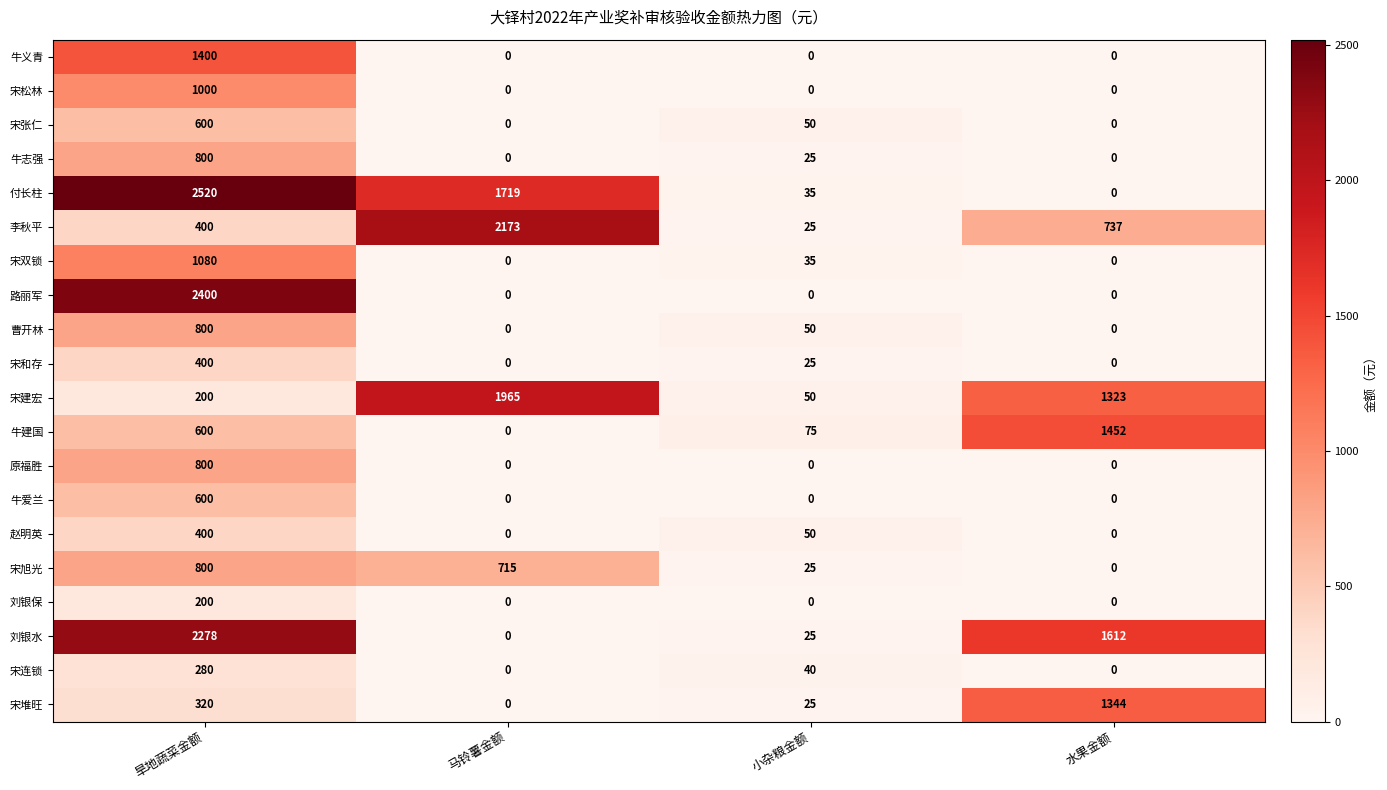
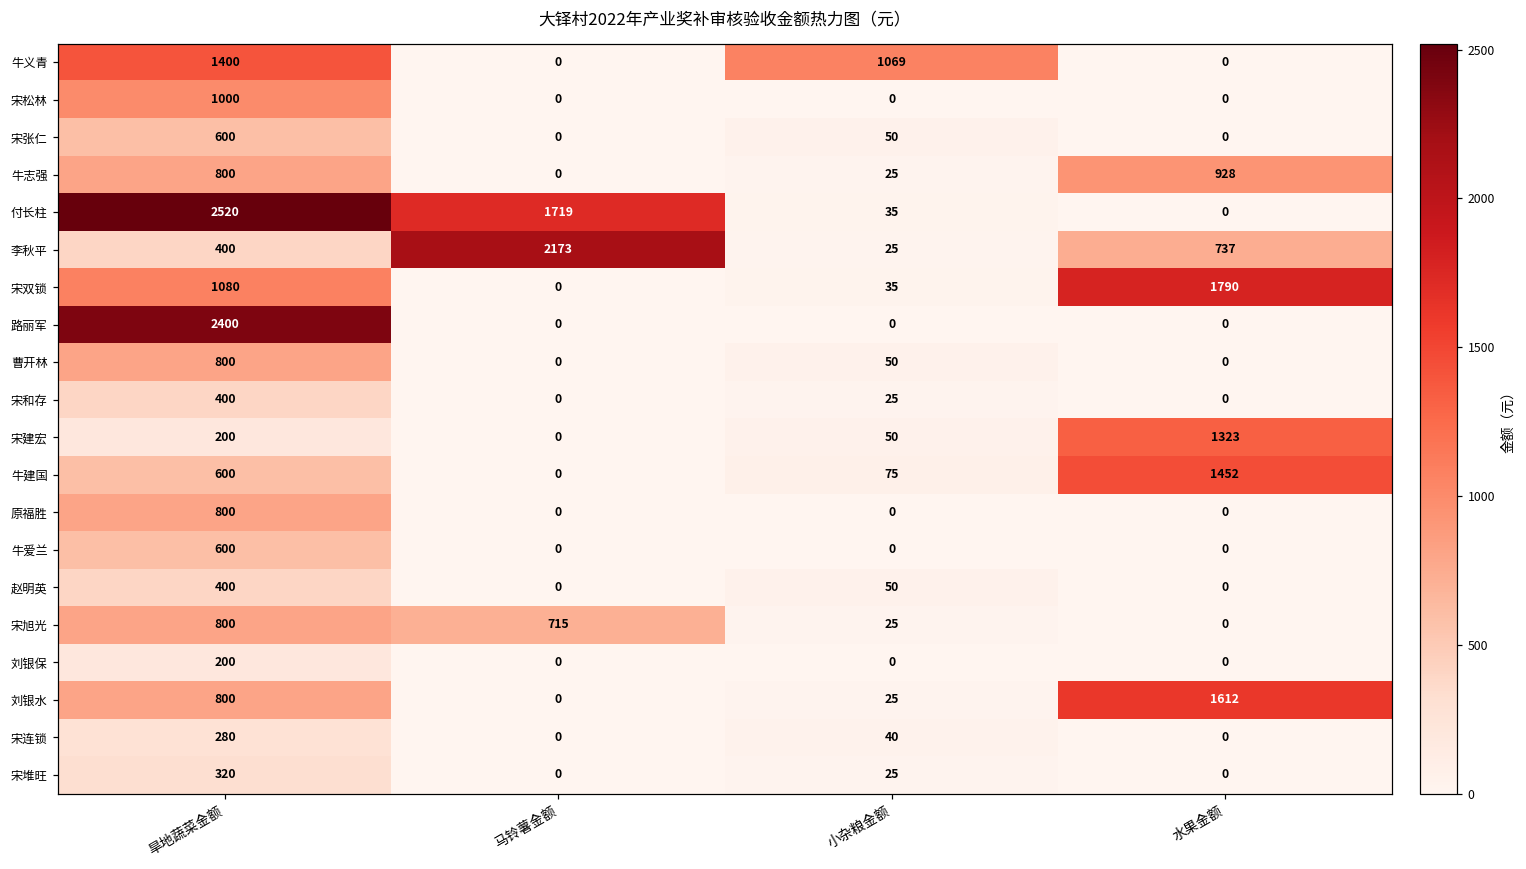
牛义青, 小杂粮金额: 0 -> 1069
牛志强, 水果金额: 0 -> 928
宋双锁, 水果金额: 0 -> 1790
宋建宏, 马铃薯金额: 1965 -> 0
刘银水, 旱地蔬菜金额: 2278 -> 800
宋堆旺, 水果金额: 1344 -> 0
